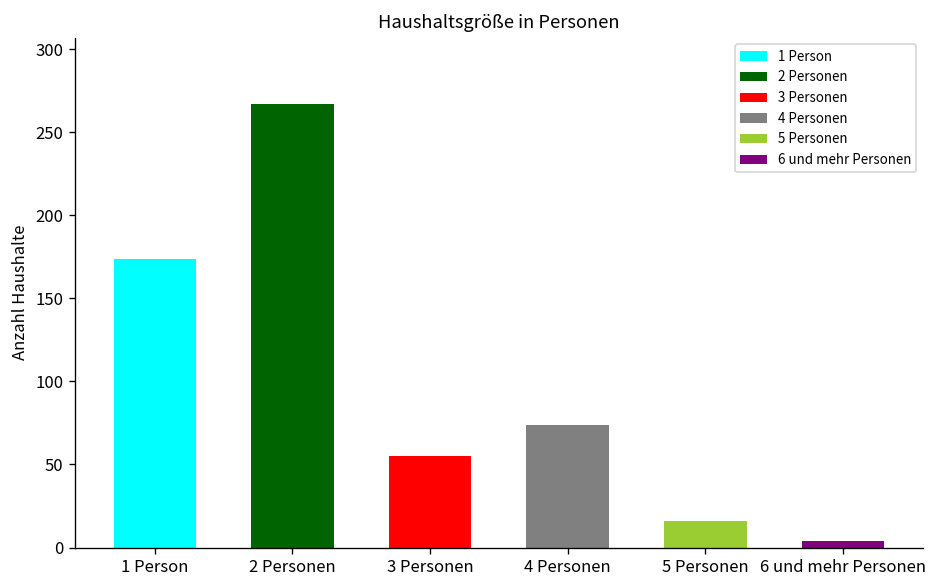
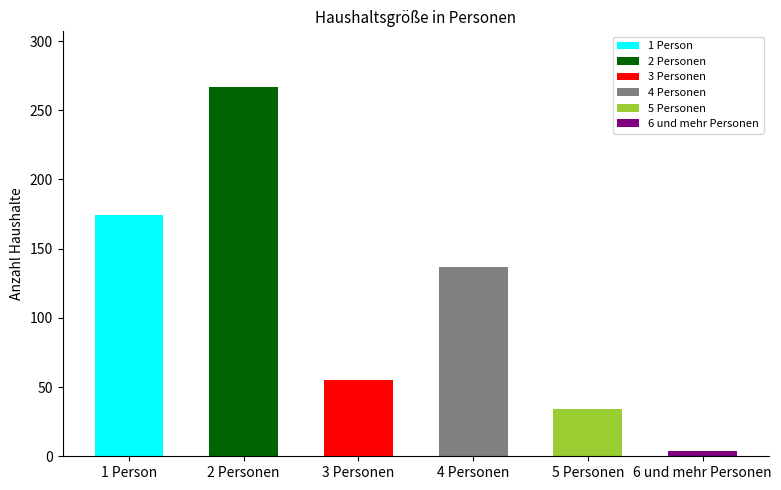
4 Personen: 74 -> 137
5 Personen: 16 -> 34
